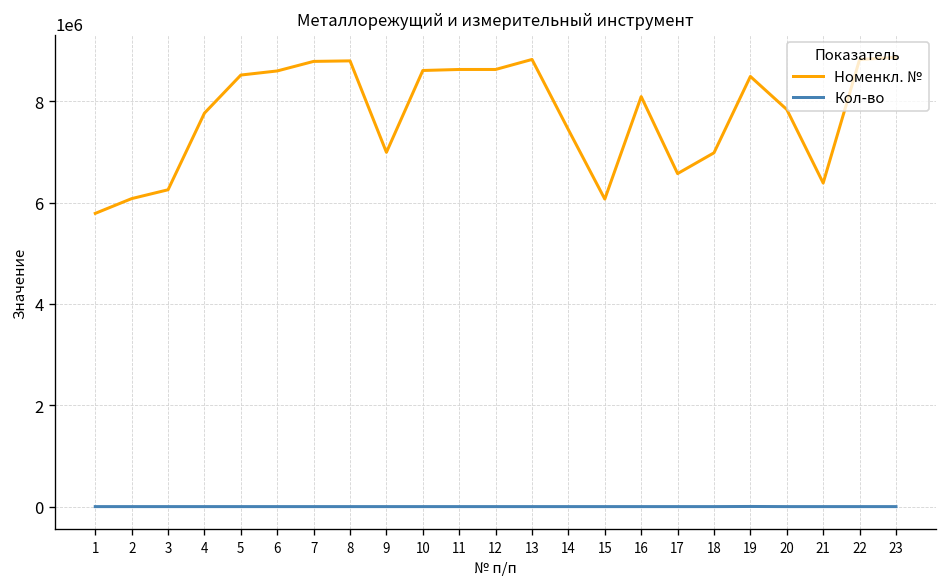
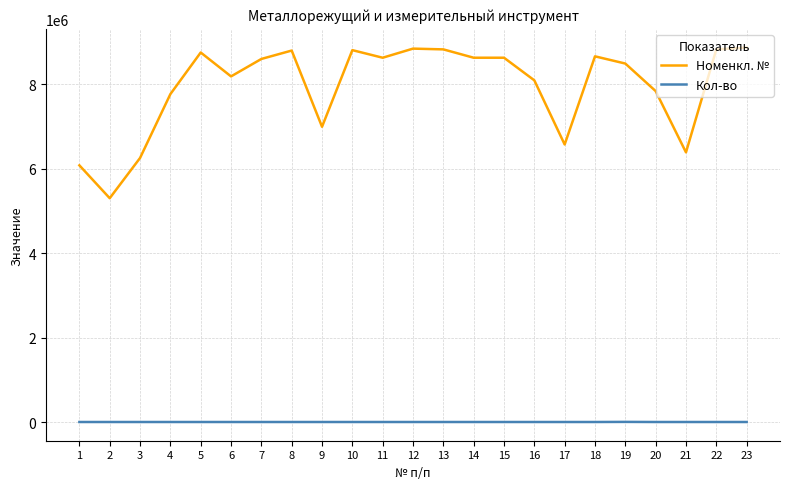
Номенкл. №, 1: 5800000 -> 6100000
Номенкл. №, 2: 6100000 -> 5300000
Номенкл. №, 5: 8500000 -> 8800000
Номенкл. №, 6: 8600000 -> 8200000
Номенкл. №, 7: 8800000 -> 8600000
Номенкл. №, 10: 8600000 -> 8800000
Номенкл. №, 12: 8600000 -> 8800000
Номенкл. №, 14: 7400000 -> 8600000
Номенкл. №, 15: 6100000 -> 8600000
Номенкл. №, 18: 7000000 -> 8700000
